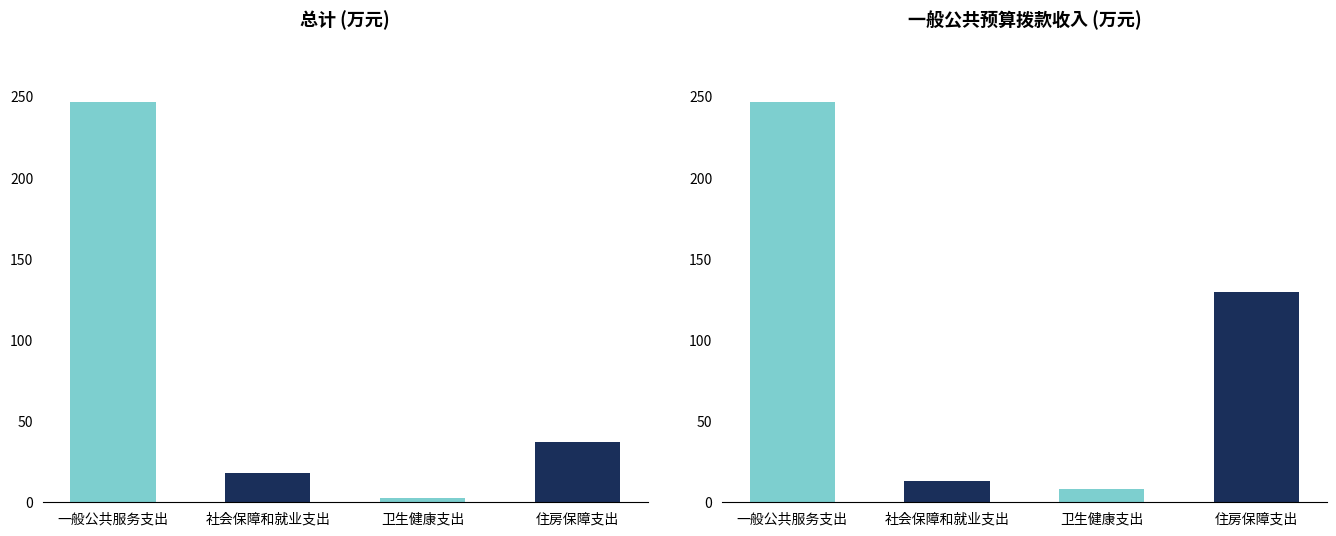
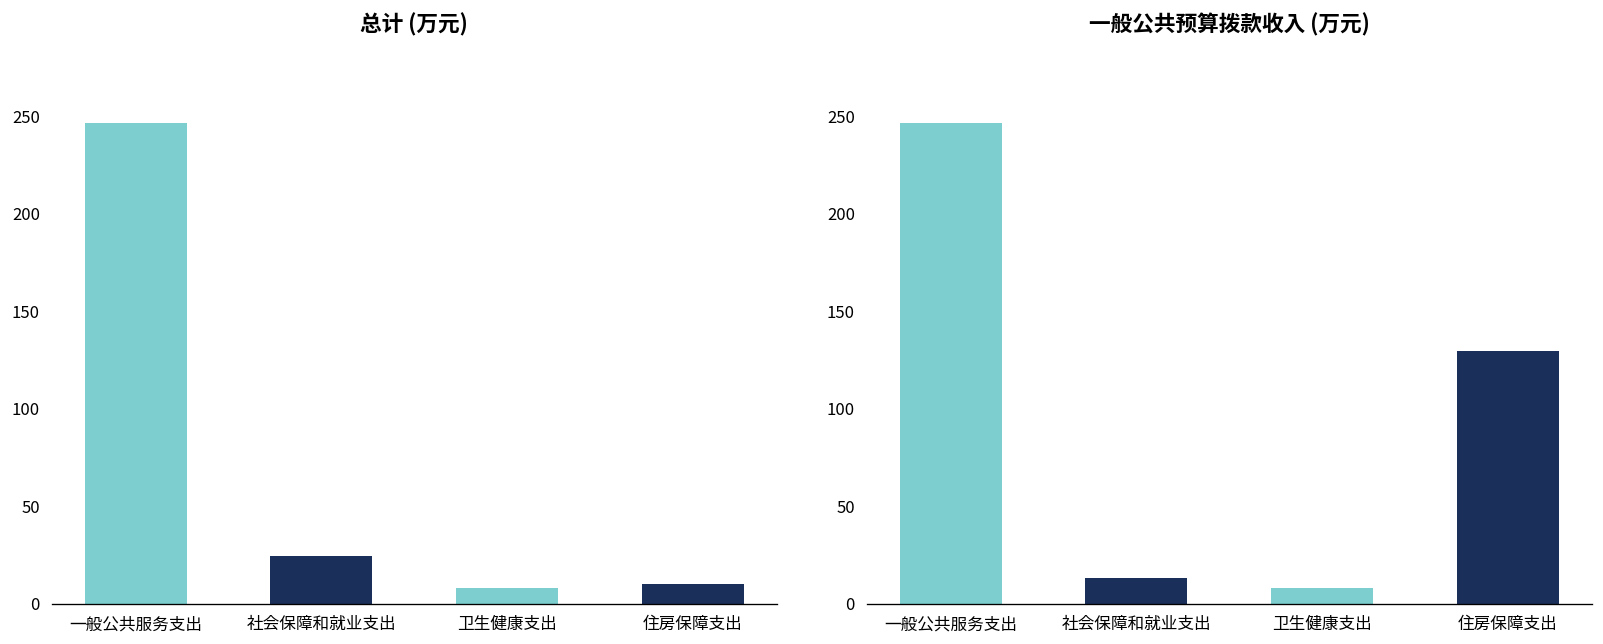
总计 (万元), 社会保障和就业支出: 18 -> 24
总计 (万元), 卫生健康支出: 3 -> 8
总计 (万元), 住房保障支出: 37 -> 10
